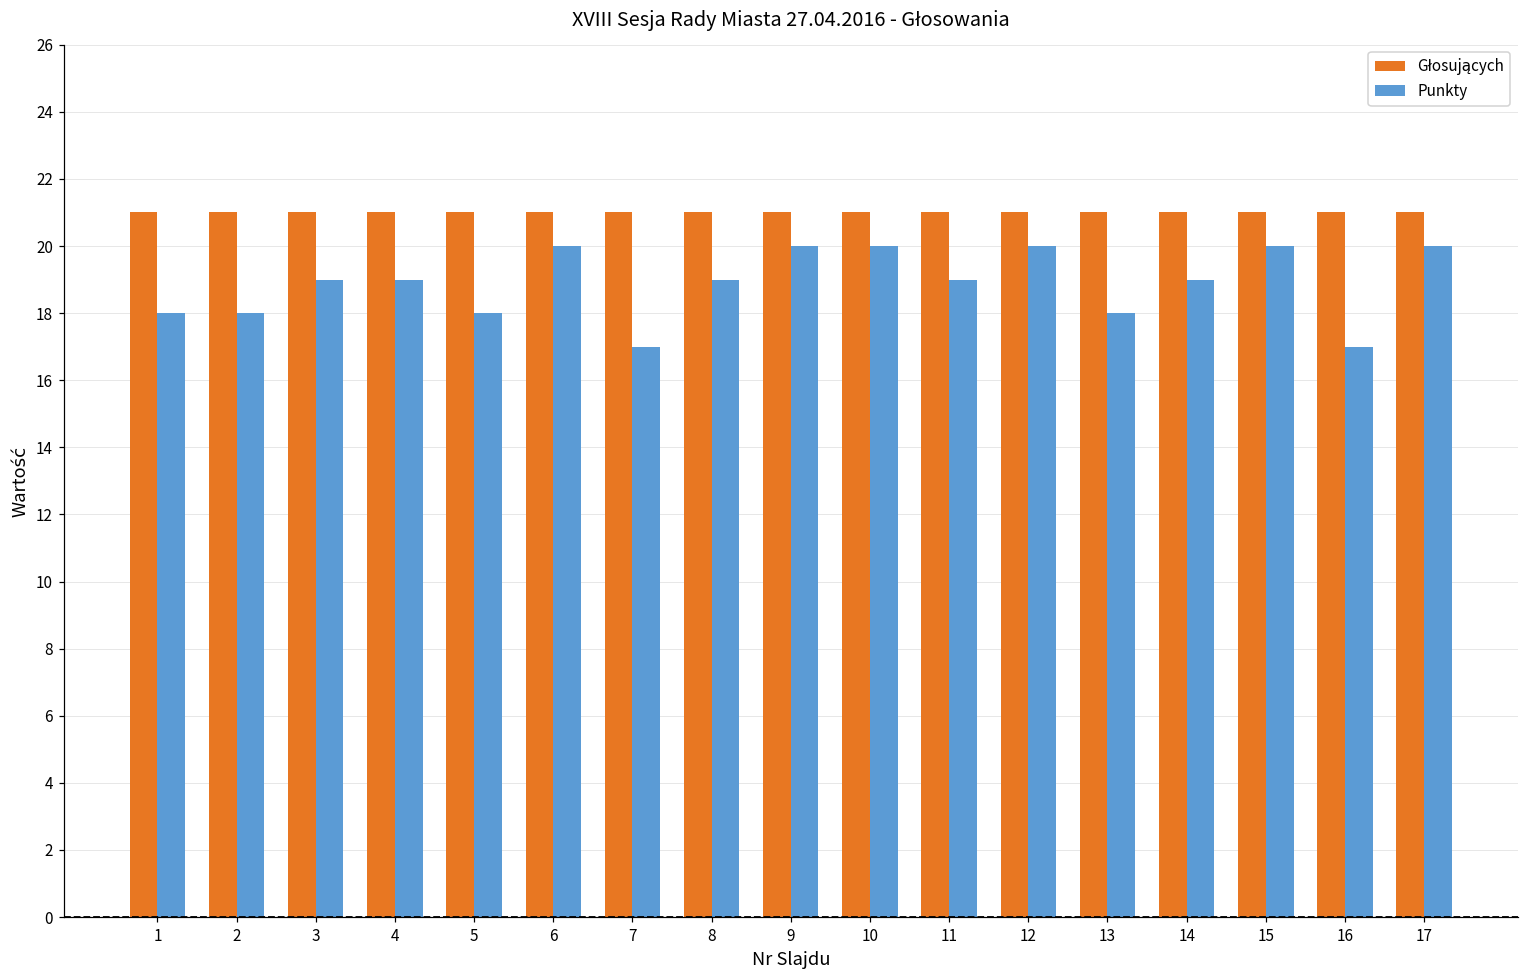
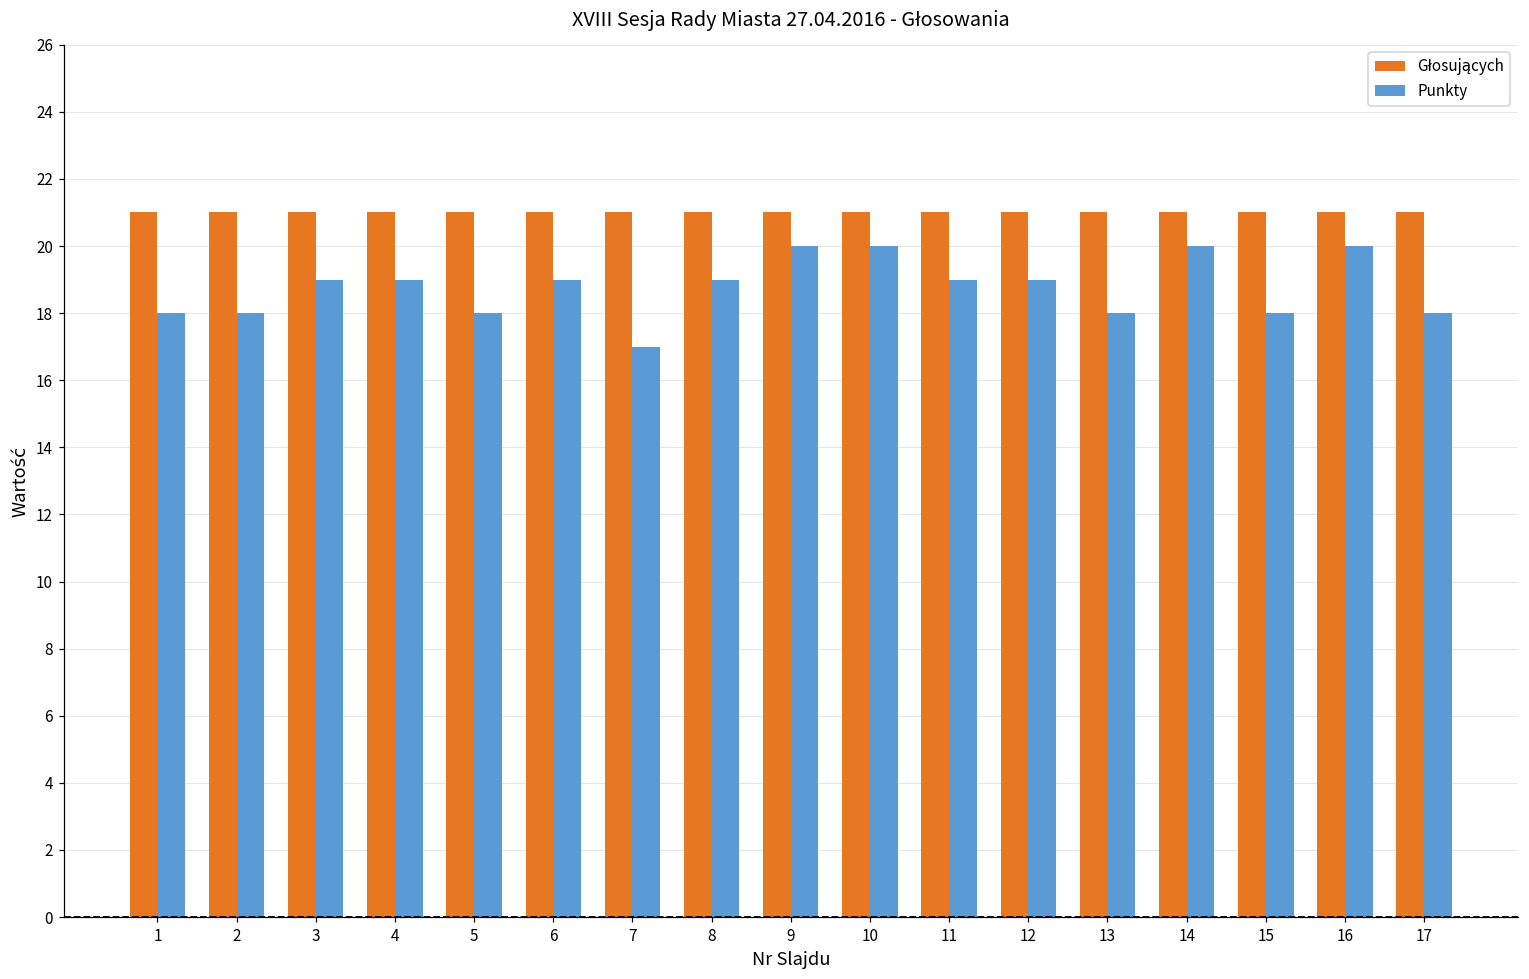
Punkty, 6: 20 -> 19
Punkty, 12: 20 -> 19
Punkty, 14: 19 -> 20
Punkty, 15: 20 -> 18
Punkty, 16: 17 -> 20
Punkty, 17: 20 -> 18
